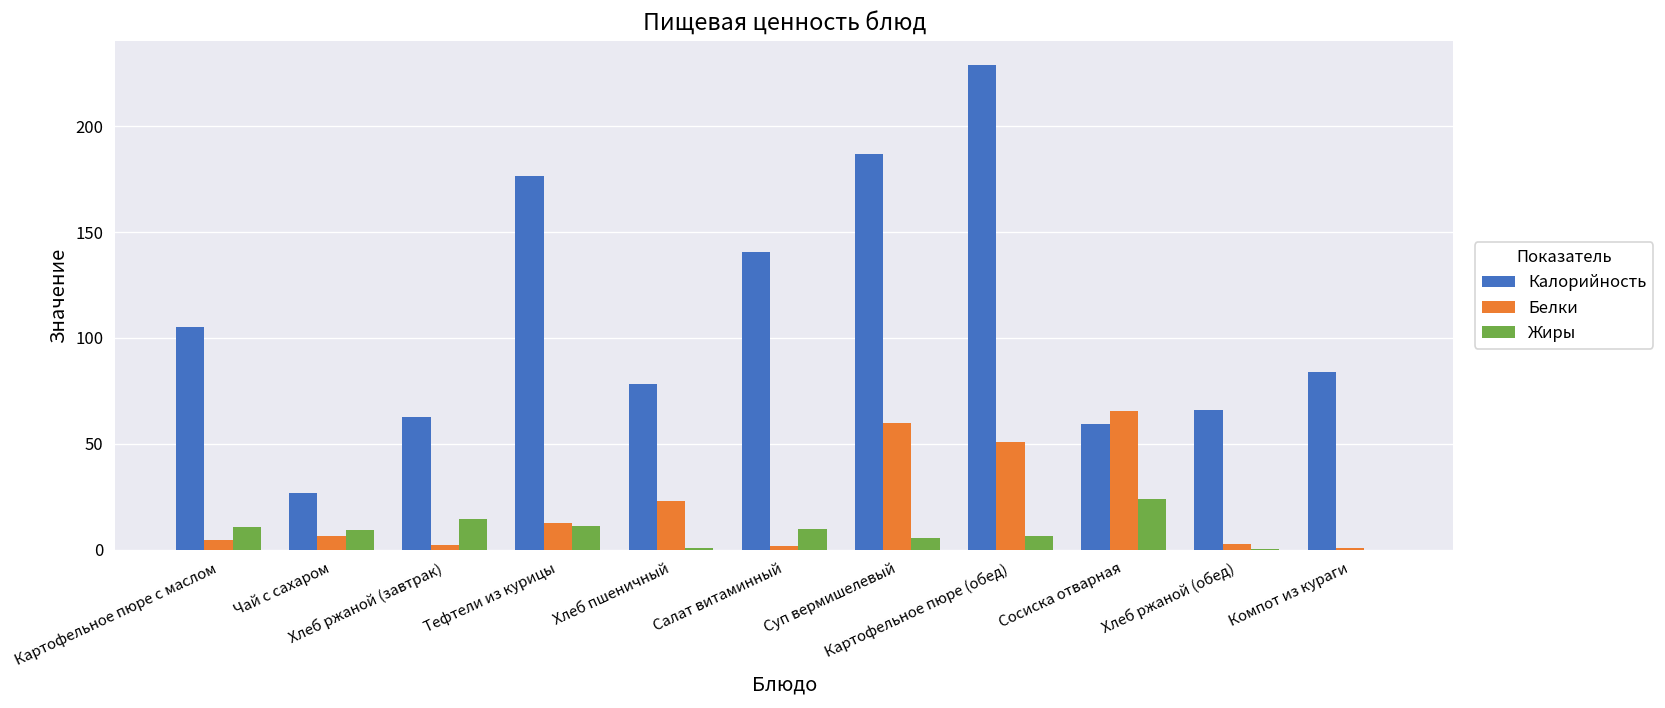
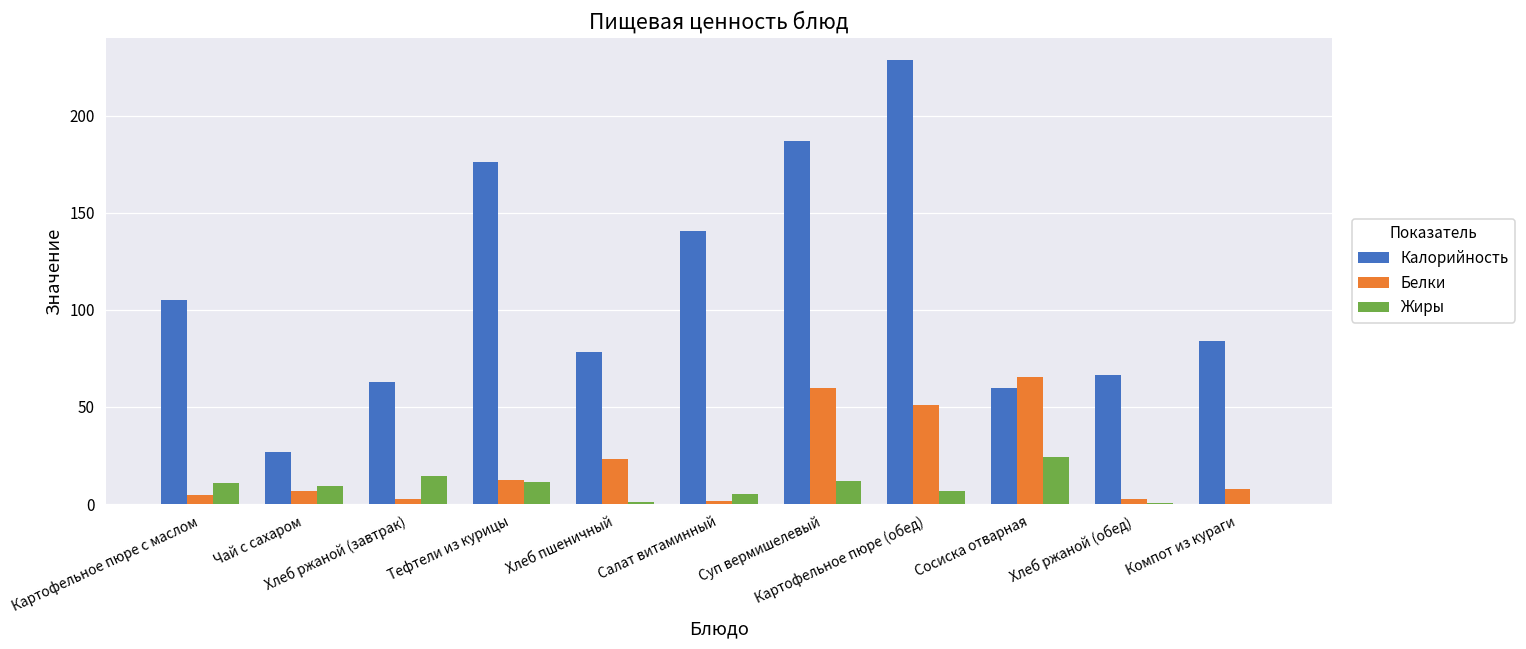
Жиры, Салат витаминный: 10 -> 5
Жиры, Суп вермишелевый: 6 -> 12
Белки, Компот из кураги: 1 -> 8
